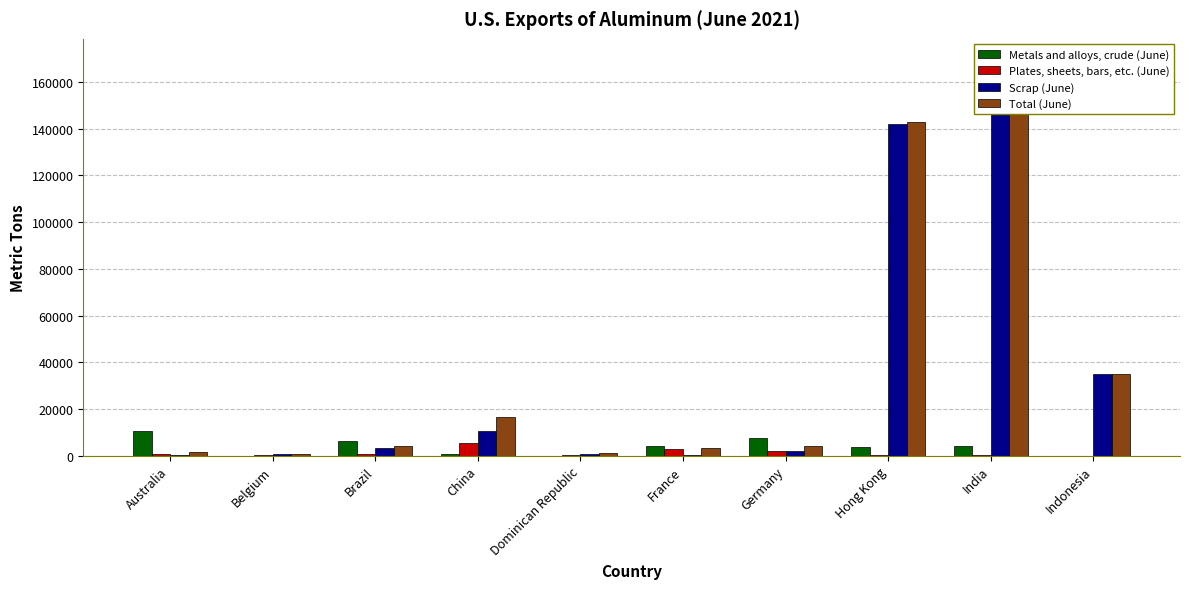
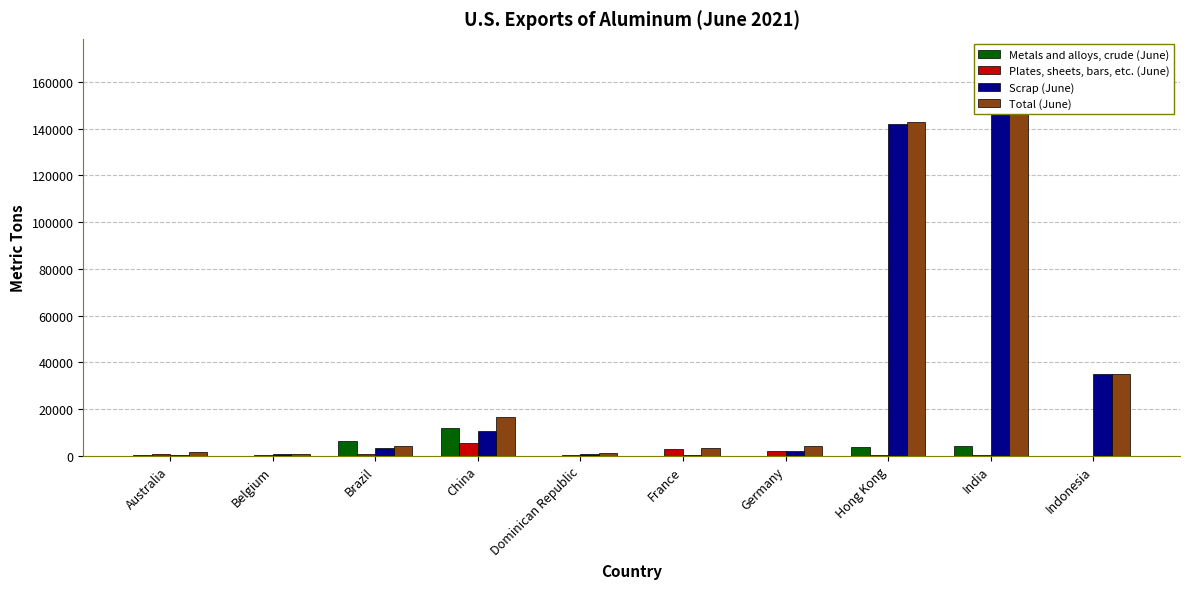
Metals and alloys, crude (June), Australia: 11000 -> 1000
Metals and alloys, crude (June), China: 1000 -> 12000
Metals and alloys, crude (June), France: 4000 -> 0
Metals and alloys, crude (June), Germany: 8000 -> 0
